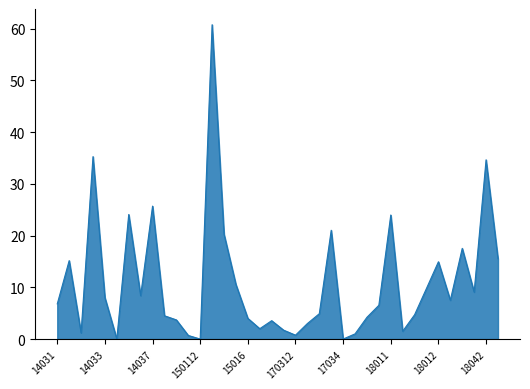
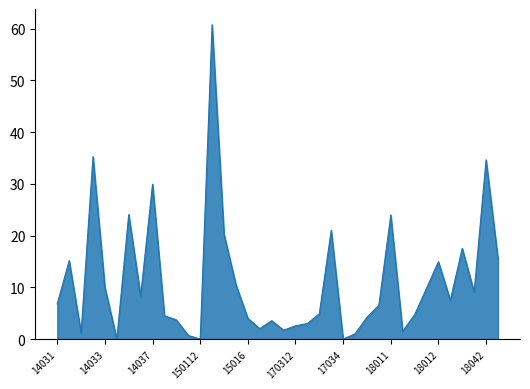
14033: 8 -> 10
14037: 26 -> 30
170312: 1 -> 3
